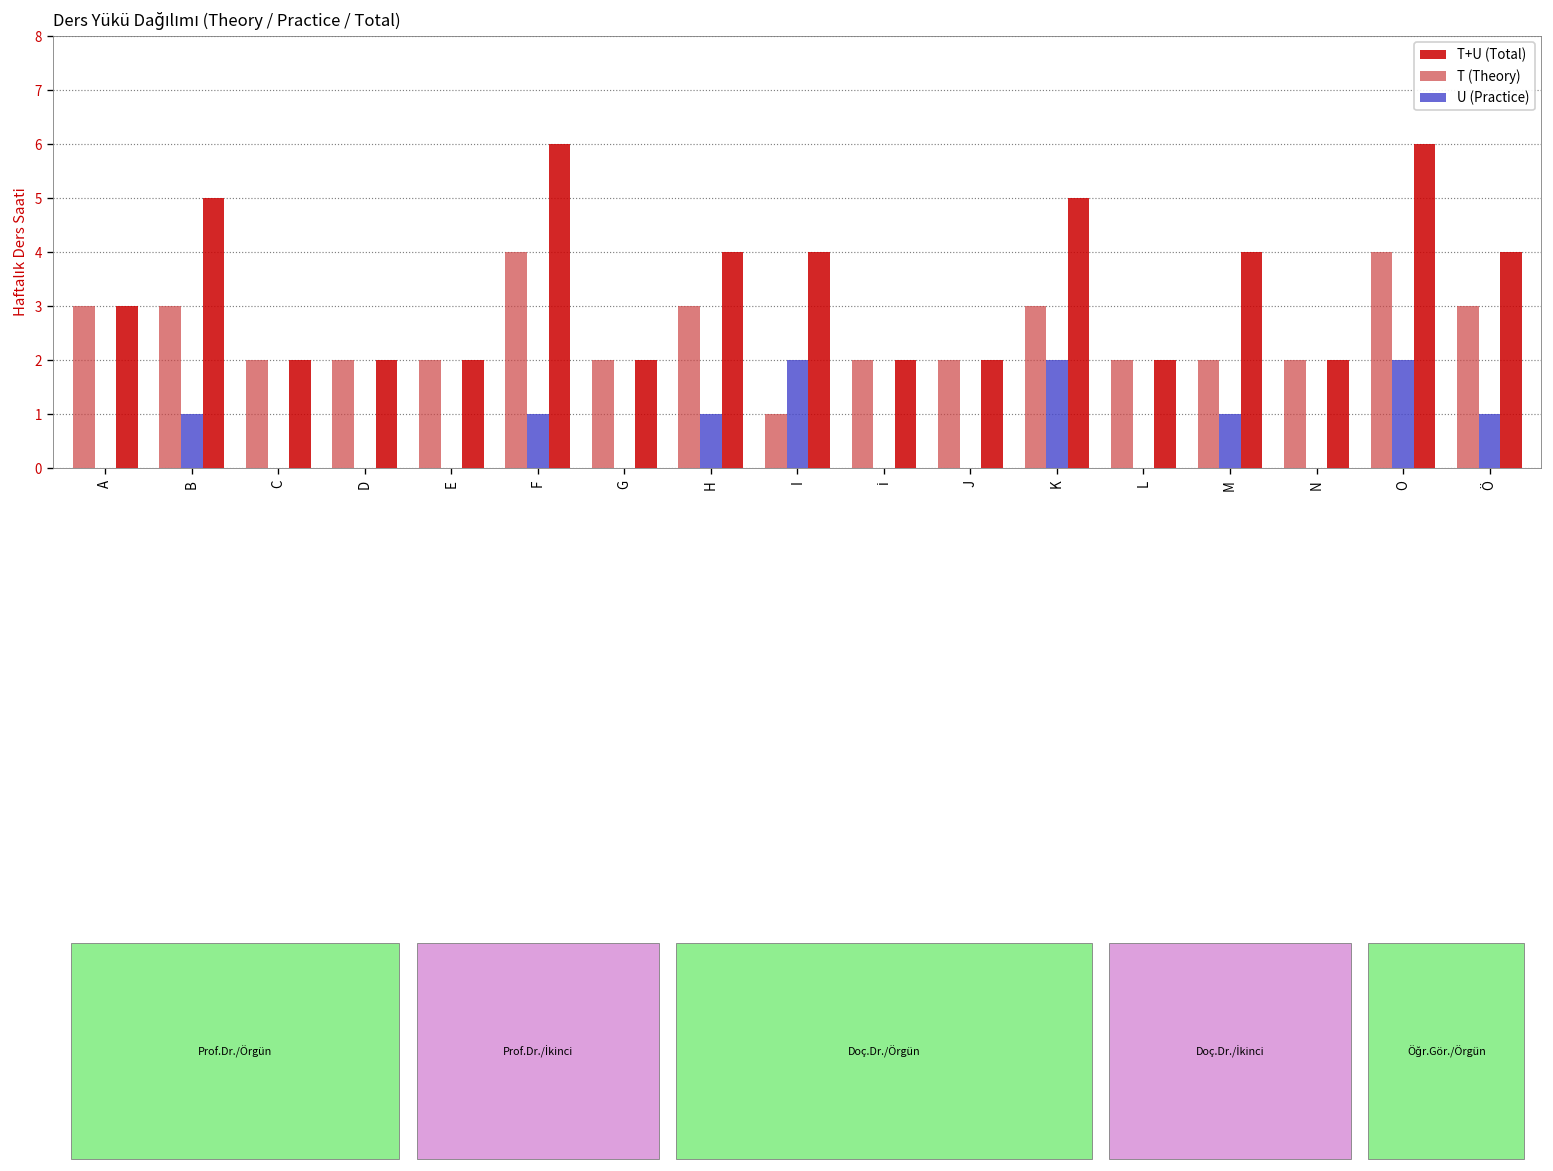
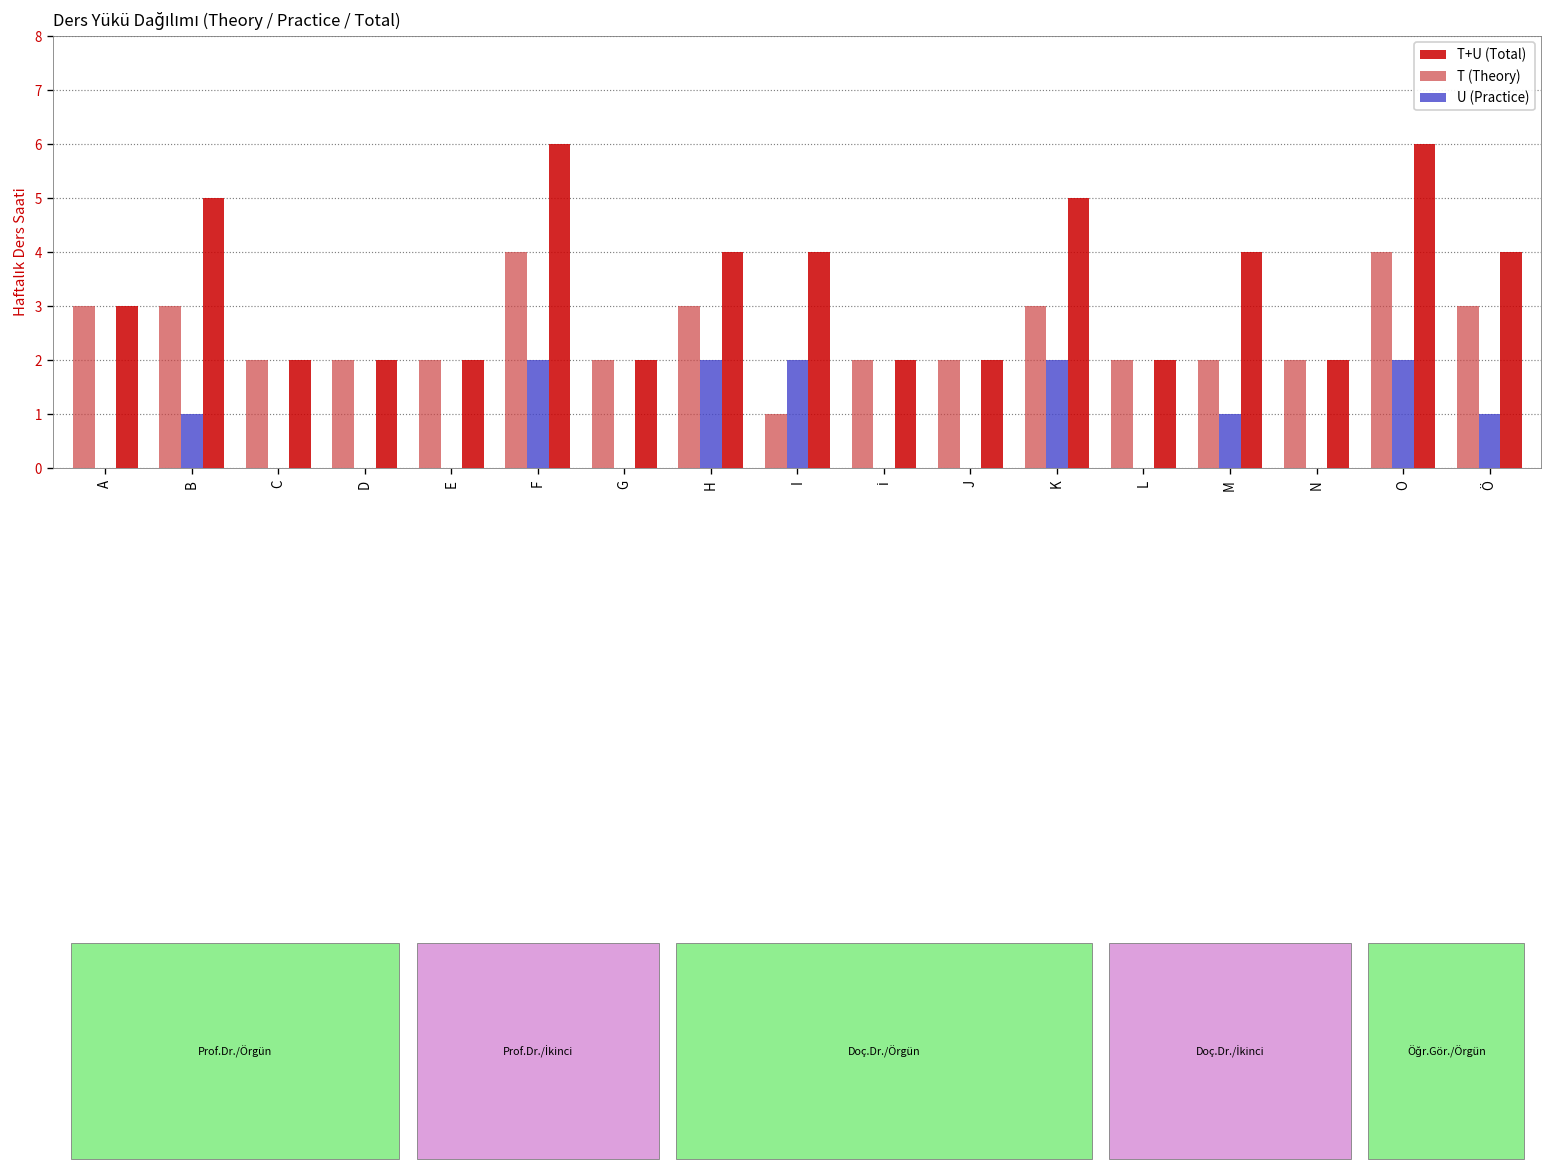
U (Practice), F: 1 -> 2
U (Practice), H: 1 -> 2
